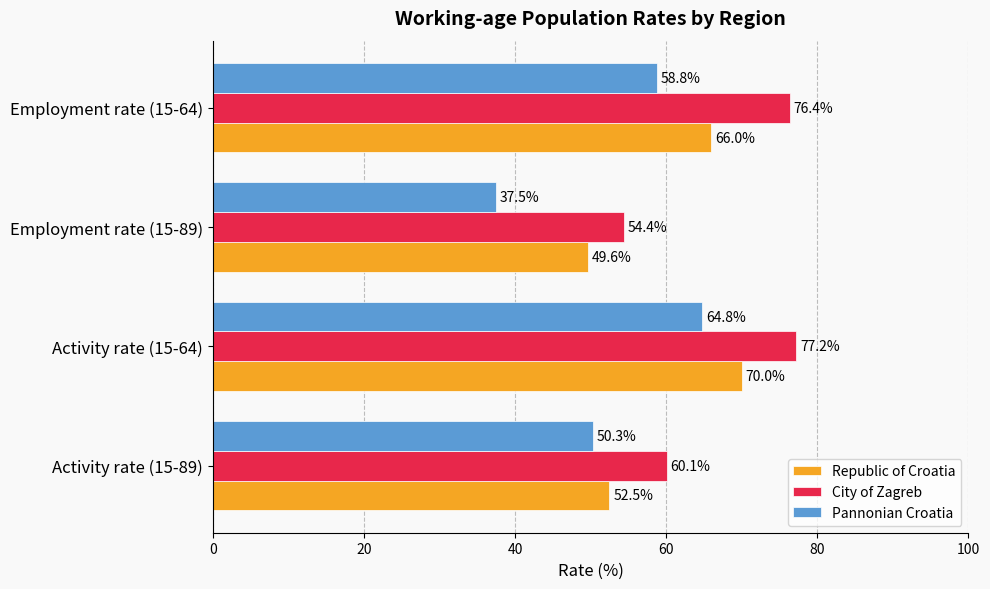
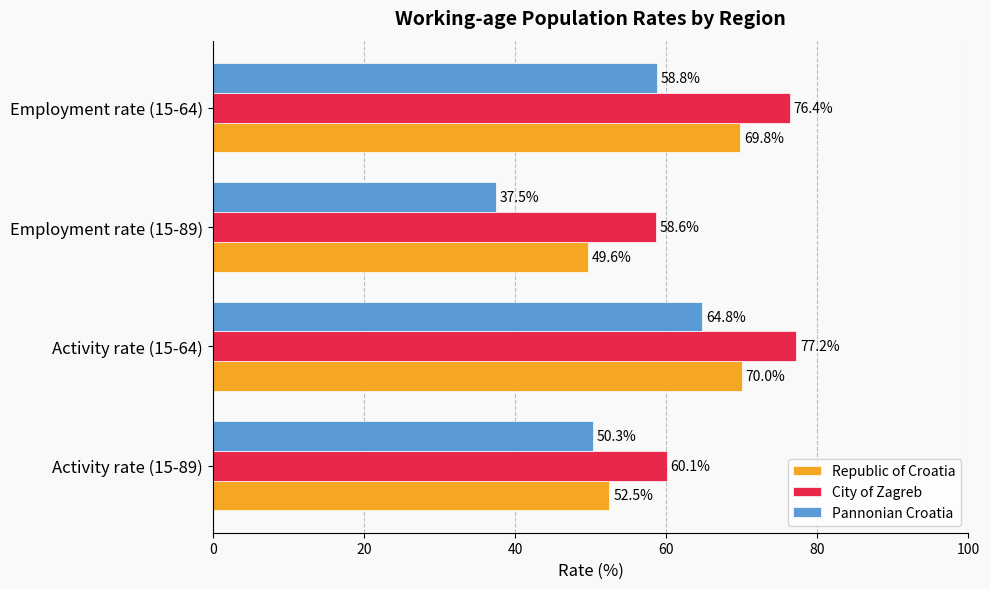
Republic of Croatia, Employment rate (15-64): 66.0% -> 69.8%
City of Zagreb, Employment rate (15-89): 54.4% -> 58.6%
